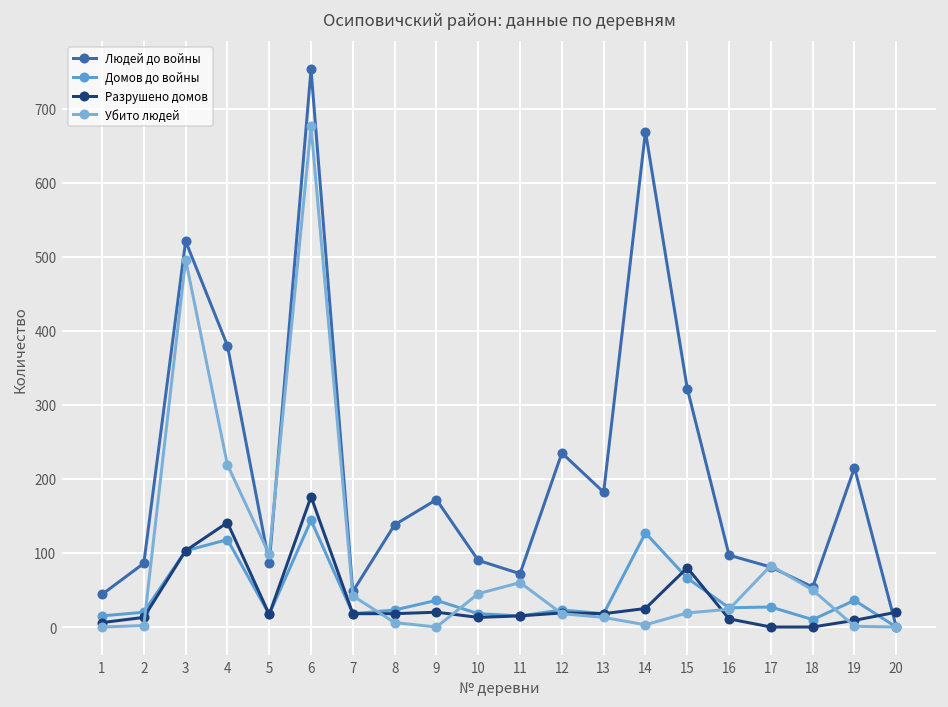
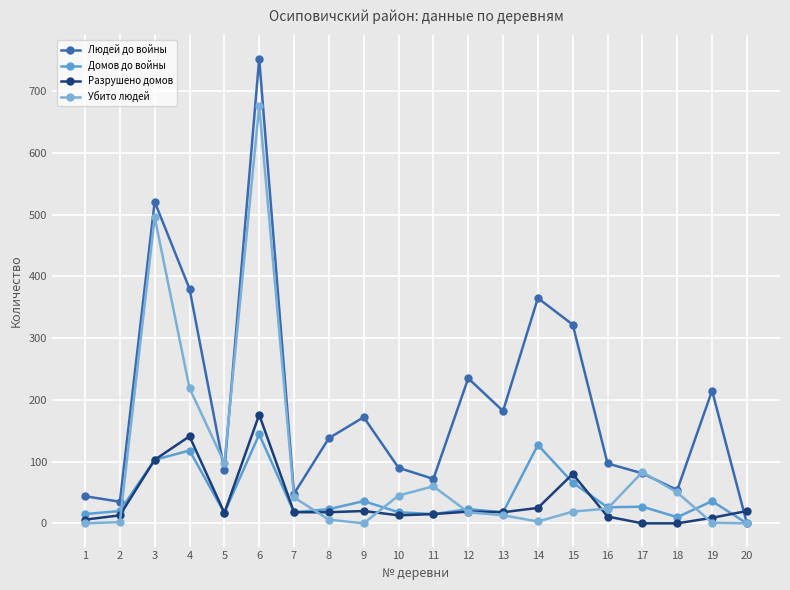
Людей до войны, 2: 90 -> 40
Людей до войны, 14: 670 -> 370
